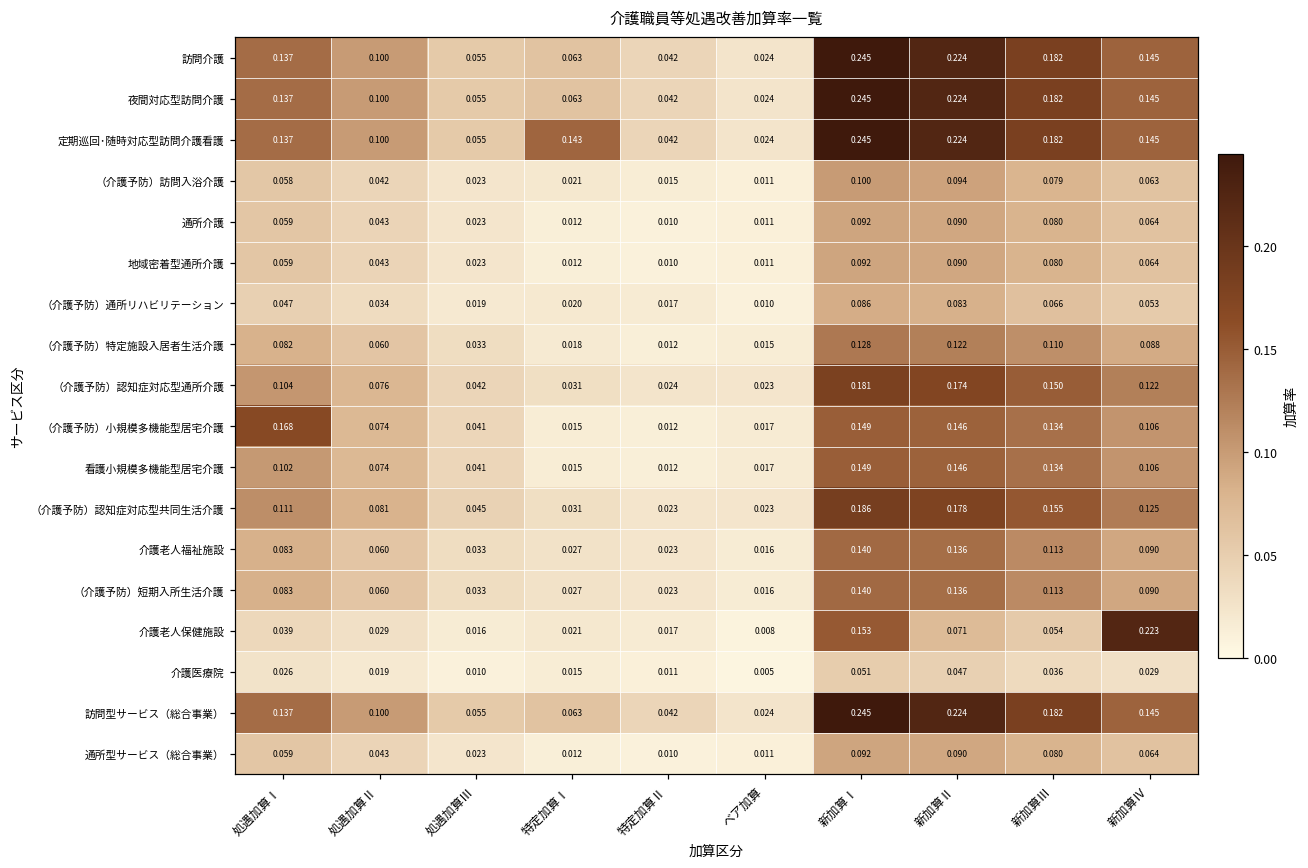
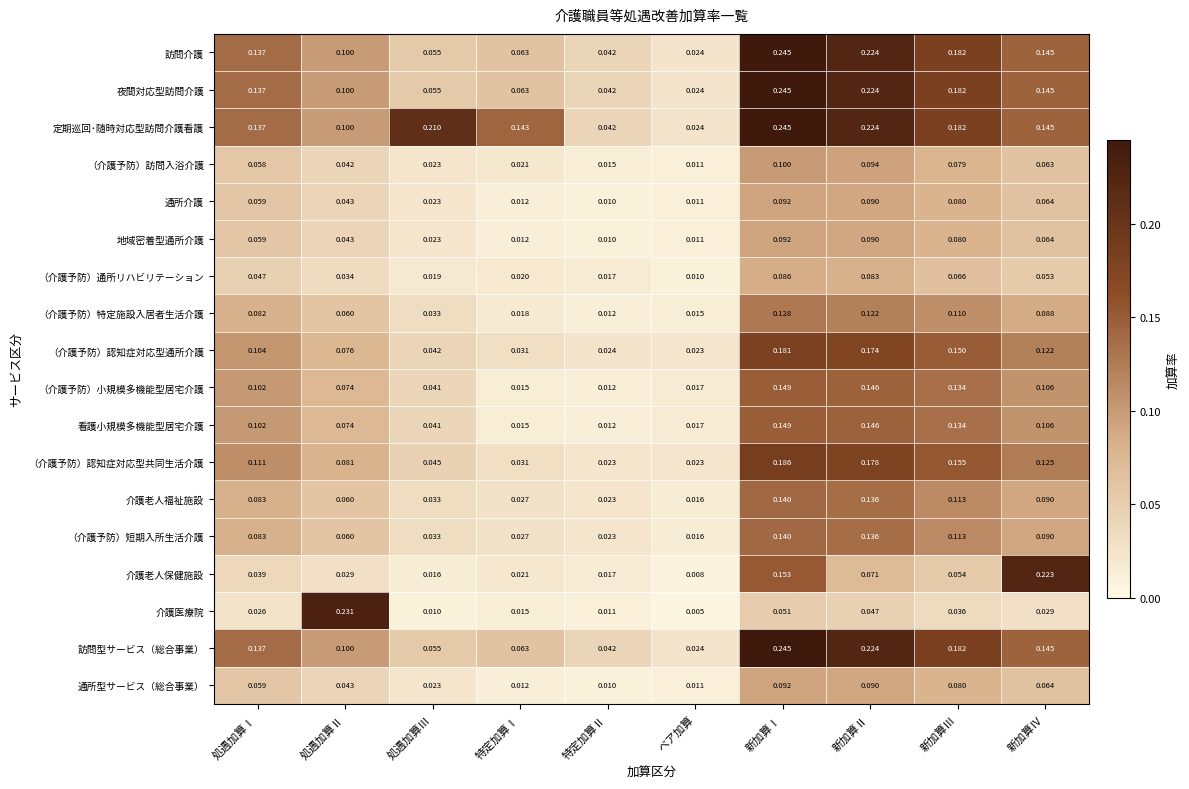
定期巡回･随時対応型訪問介護看護, 処遇加算Ⅲ: 0.055 -> 0.210
（介護予防）小規模多機能型居宅介護, 処遇加算Ⅰ: 0.168 -> 0.102
介護医療院, 処遇加算Ⅱ: 0.019 -> 0.231
